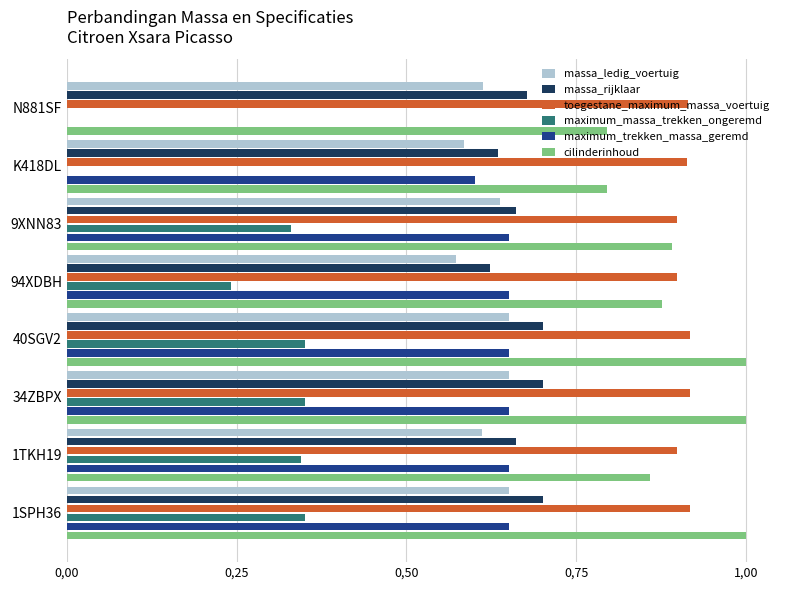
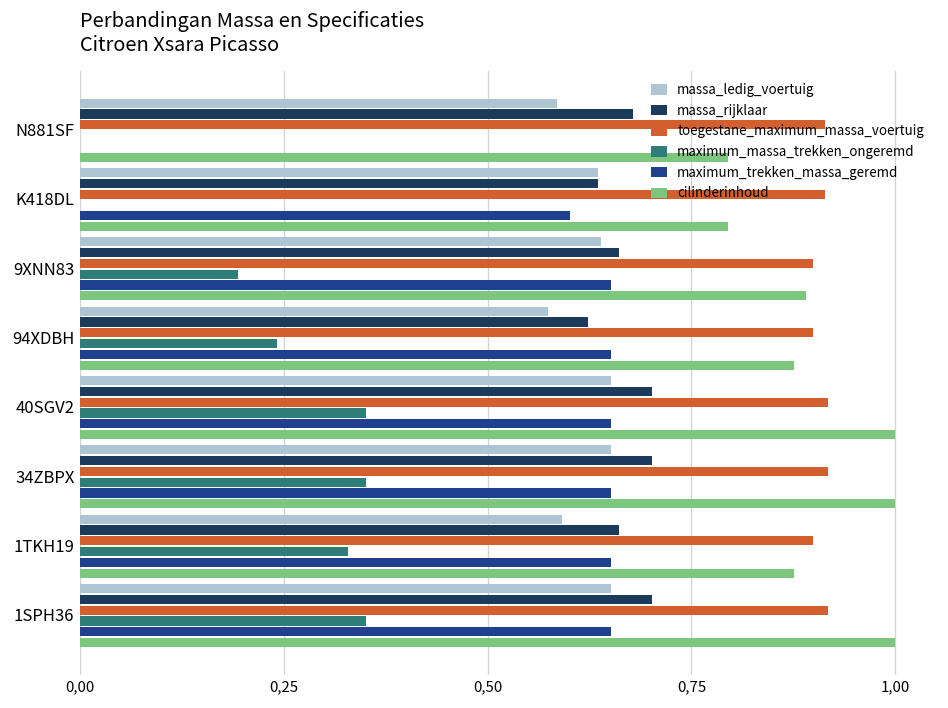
massa_ledig_voertuig, N881SF: 61 -> 58
massa_ledig_voertuig, K418DL: 58 -> 64
maximum_massa_trekken_ongeremd, 9XNN83: 33 -> 19
massa_ledig_voertuig, 1TKH19: 61 -> 59
maximum_massa_trekken_ongeremd, 1TKH19: 34 -> 33
cilinderinhoud, 1TKH19: 86 -> 88
